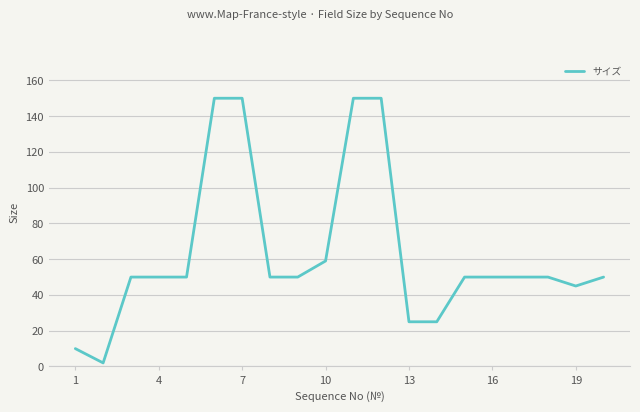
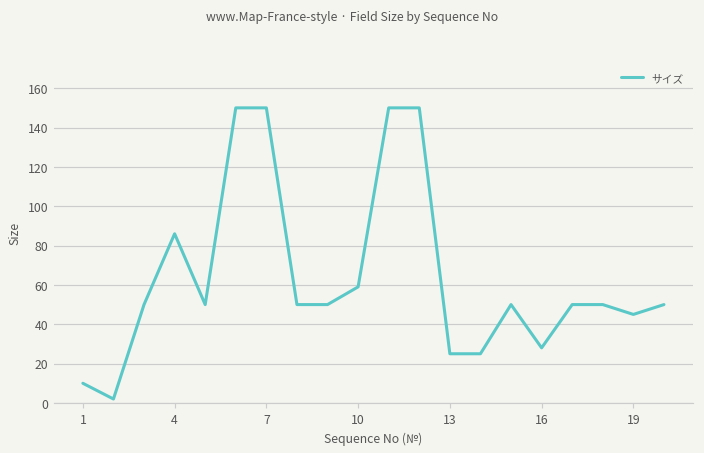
4: 50 -> 86
16: 50 -> 28
